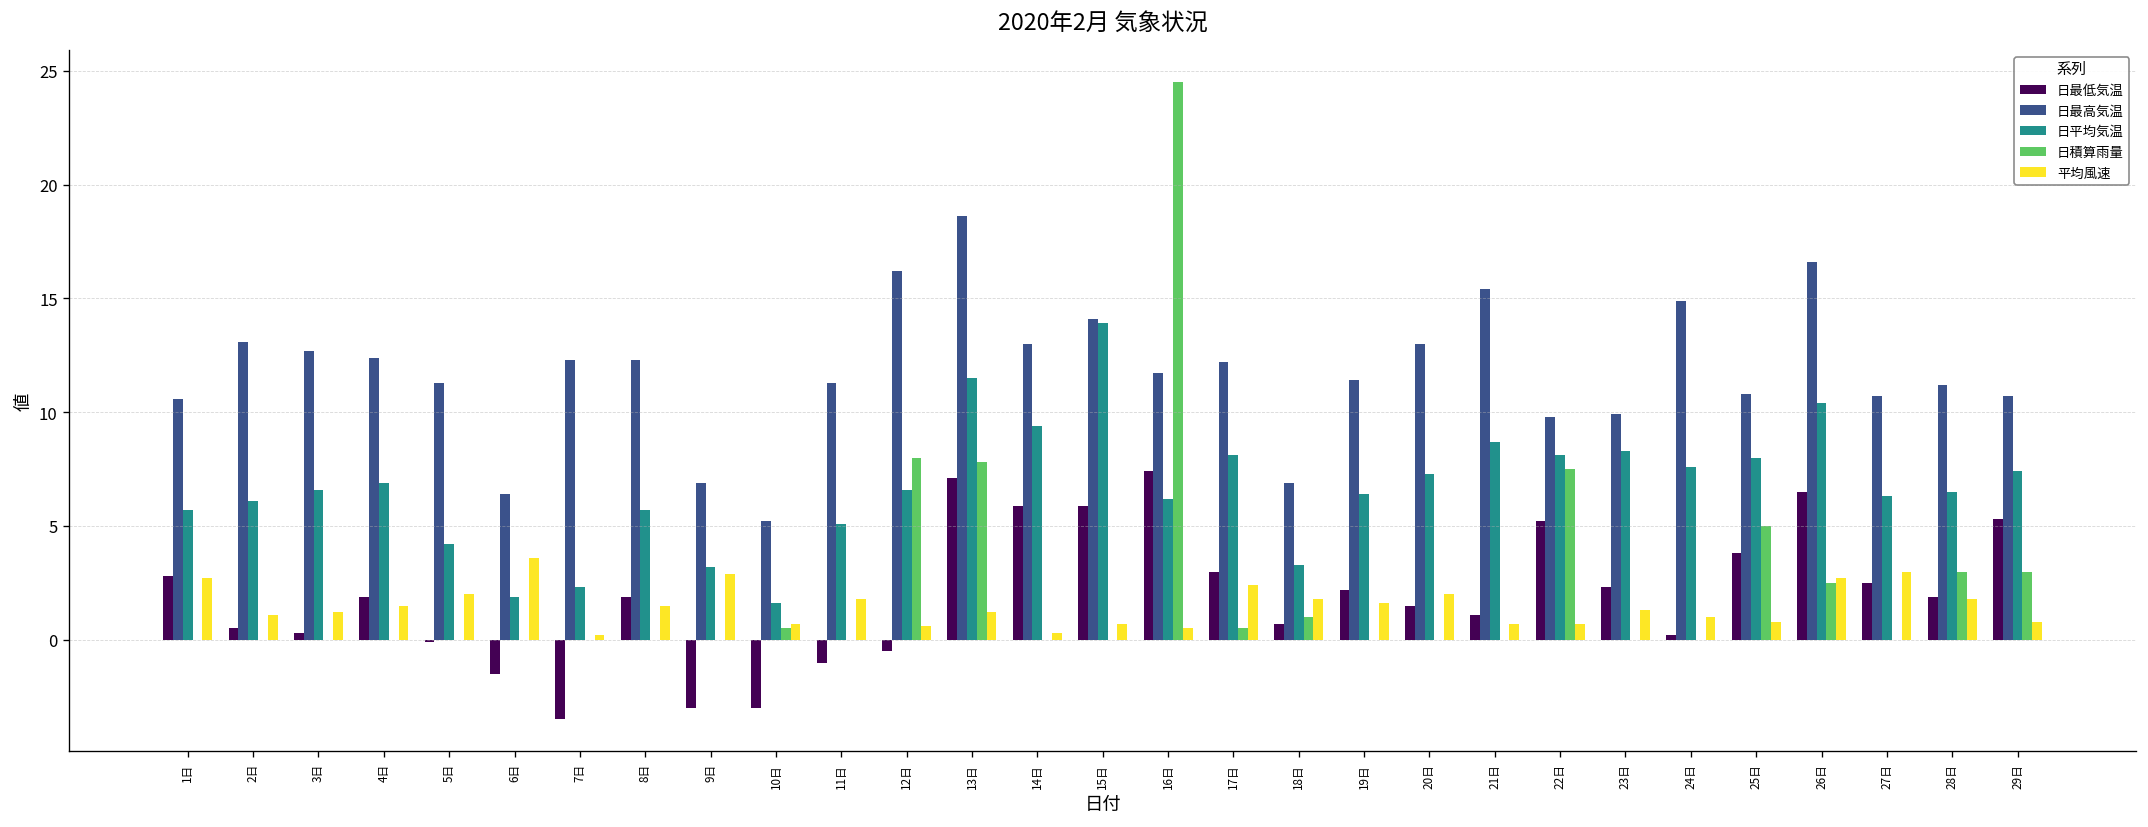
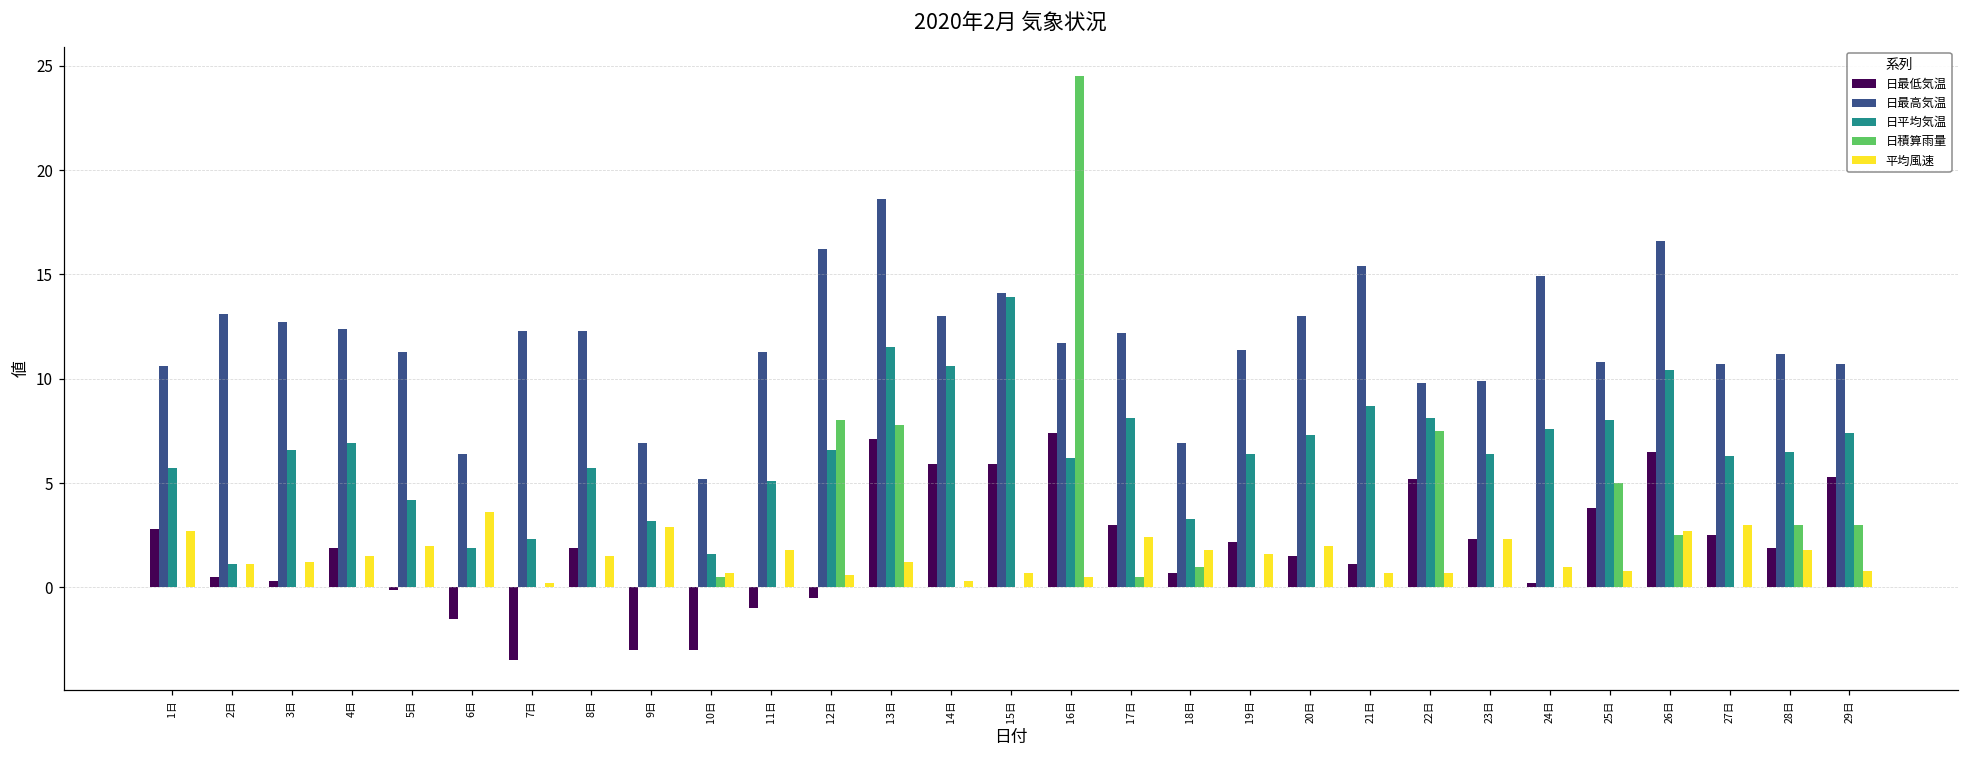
日平均気温, 2日: 6.1 -> 1.1
日平均気温, 14日: 9.4 -> 10.6
日平均気温, 23日: 8.3 -> 6.4
平均風速, 23日: 1.3 -> 2.3
